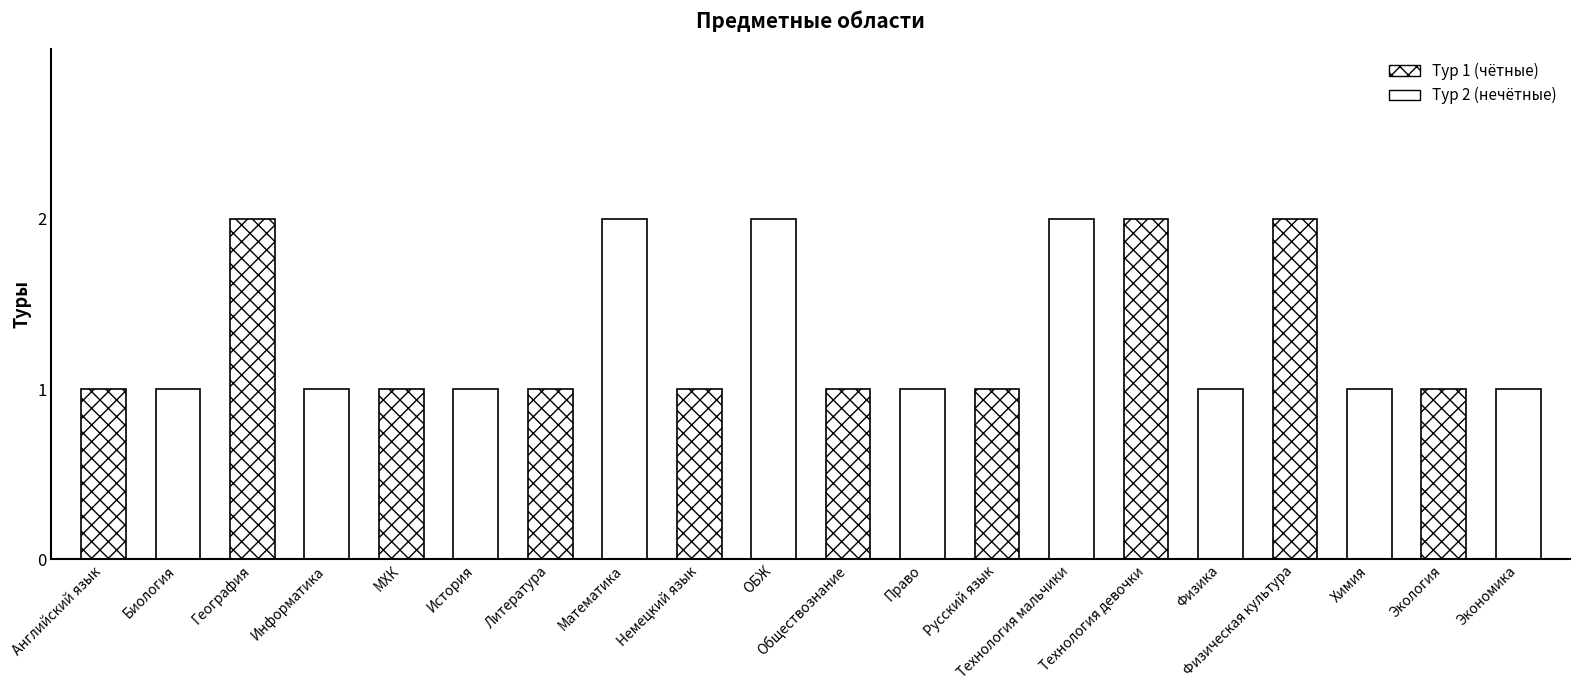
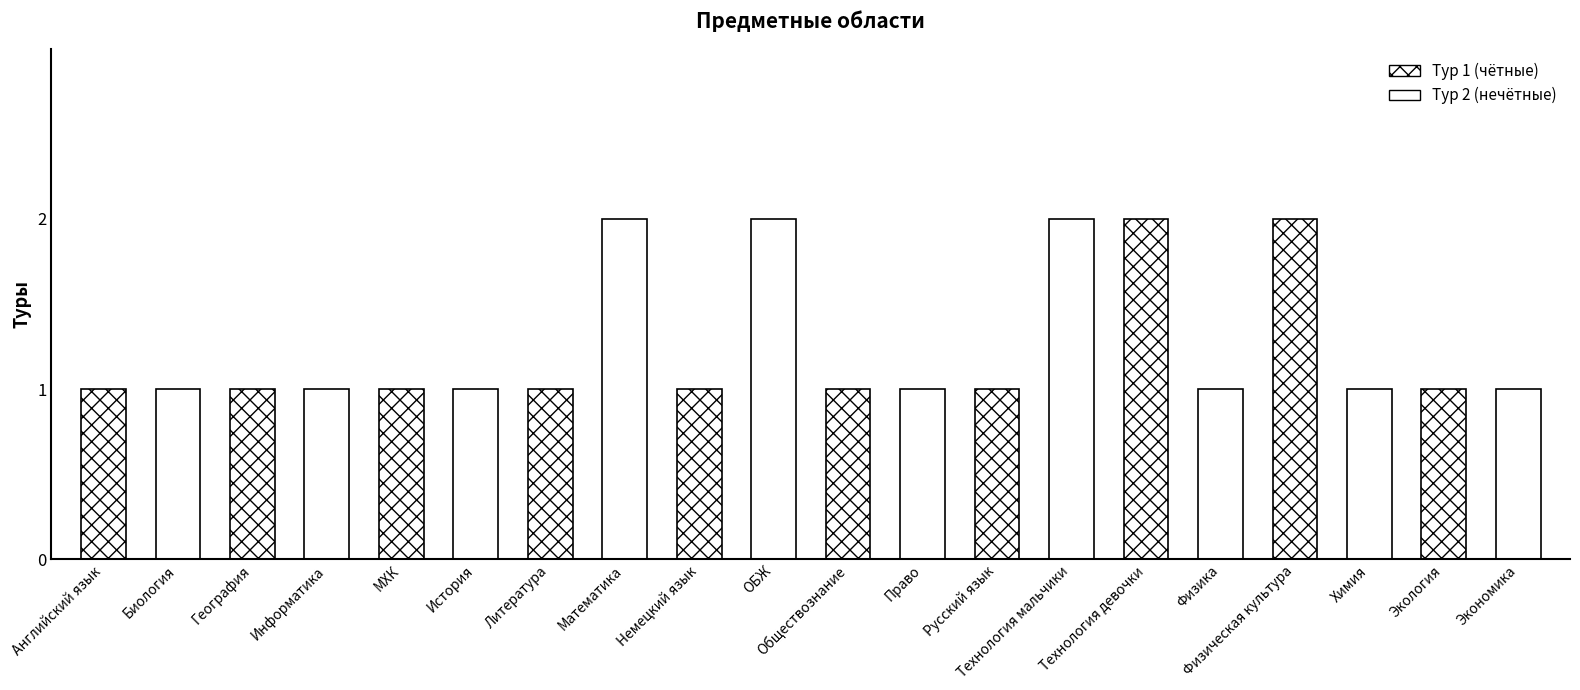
География: 2 -> 1
